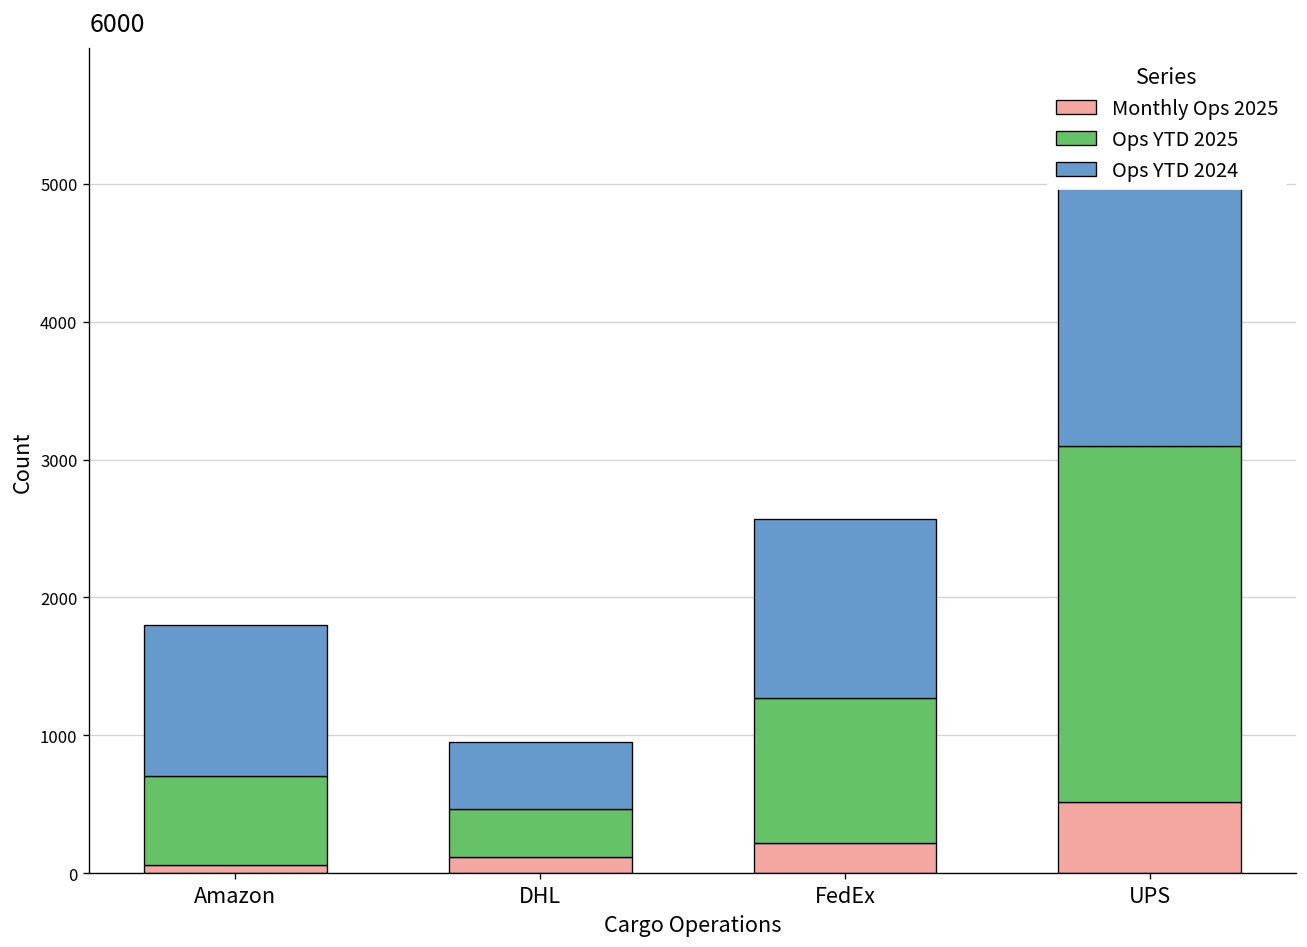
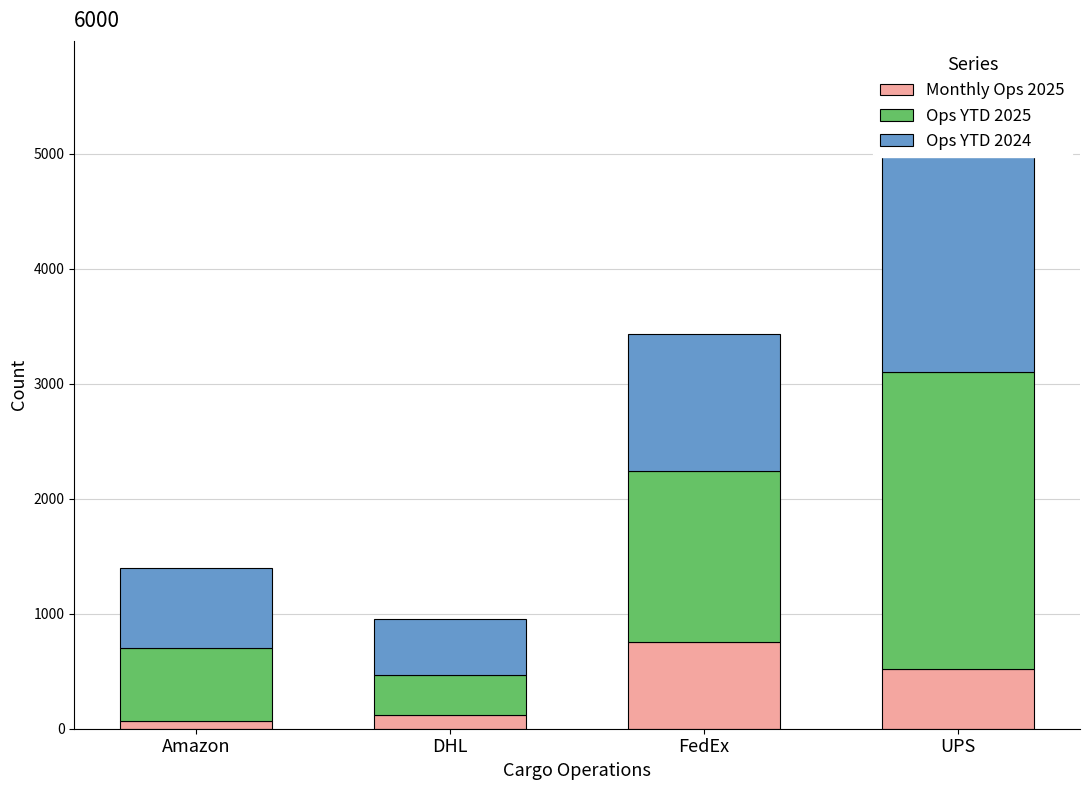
Ops YTD 2024, Amazon: 1100 -> 700
Monthly Ops 2025, FedEx: 220 -> 760
Ops YTD 2025, FedEx: 1050 -> 1490
Ops YTD 2024, FedEx: 1290 -> 1190
